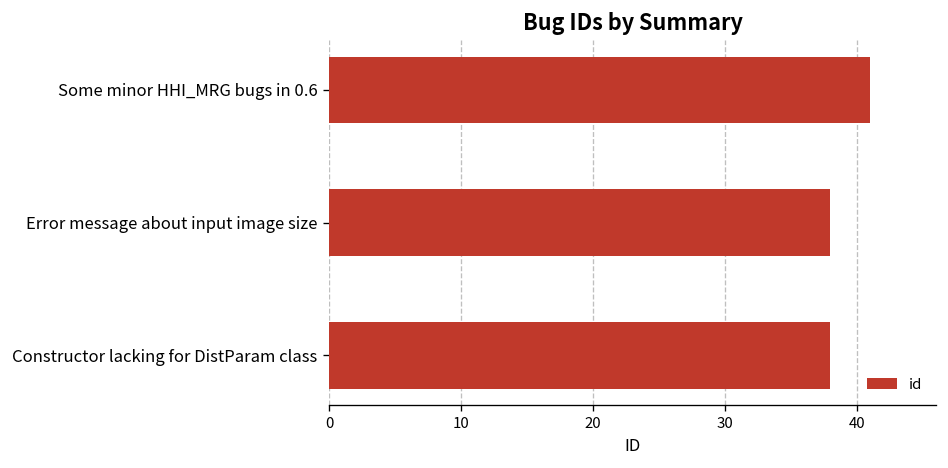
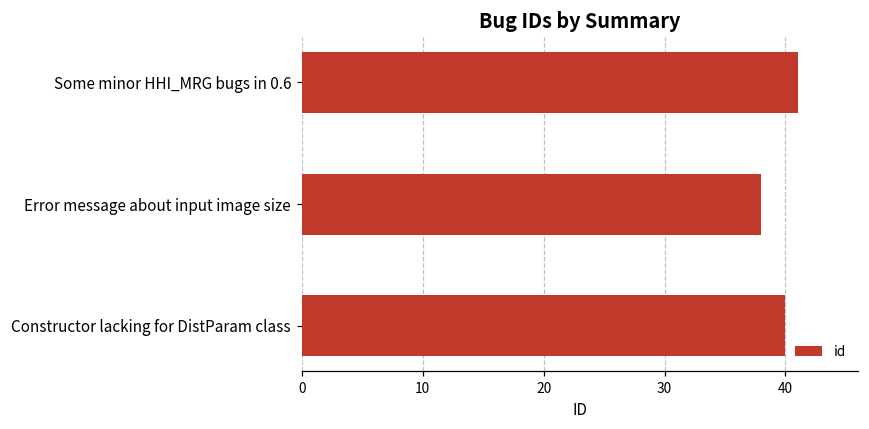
Constructor lacking for DistParam class: 38 -> 40
